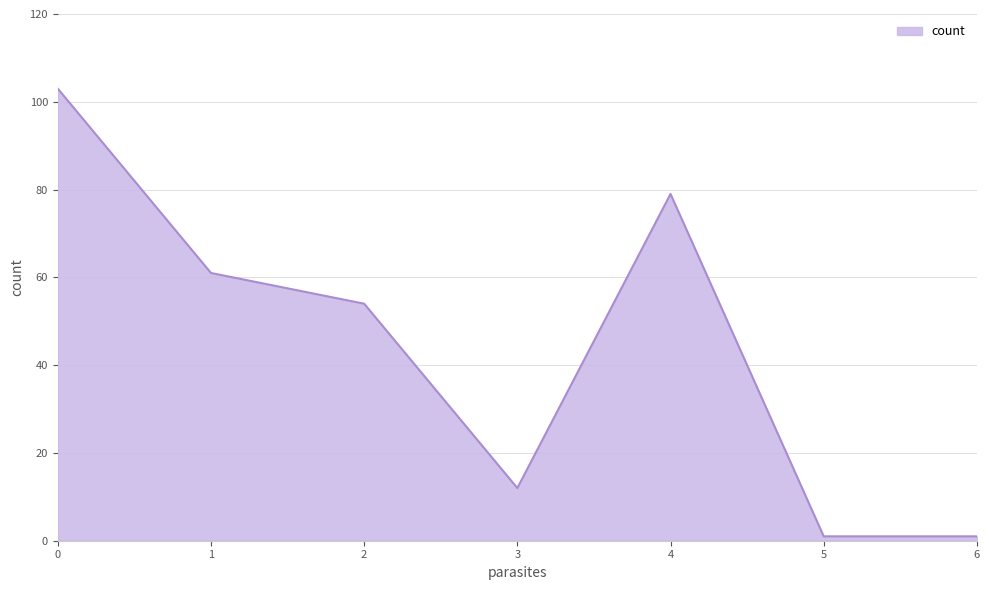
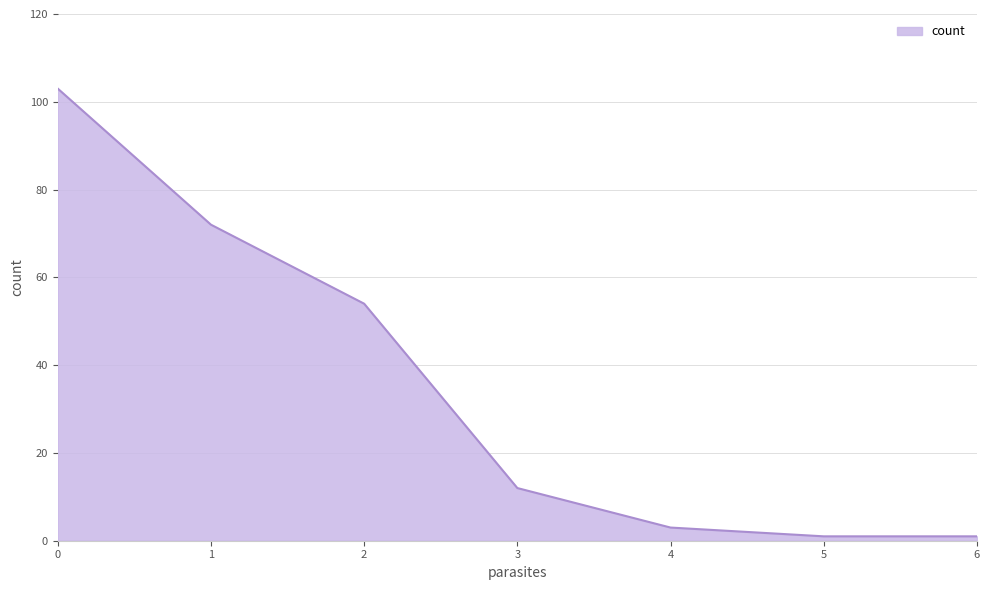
1: 61 -> 72
4: 79 -> 3
